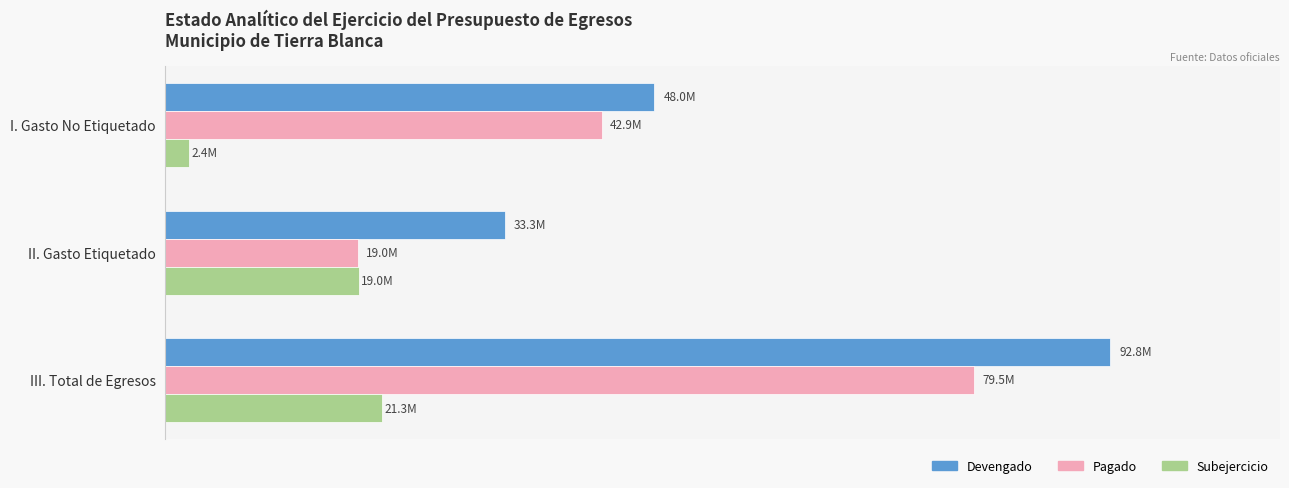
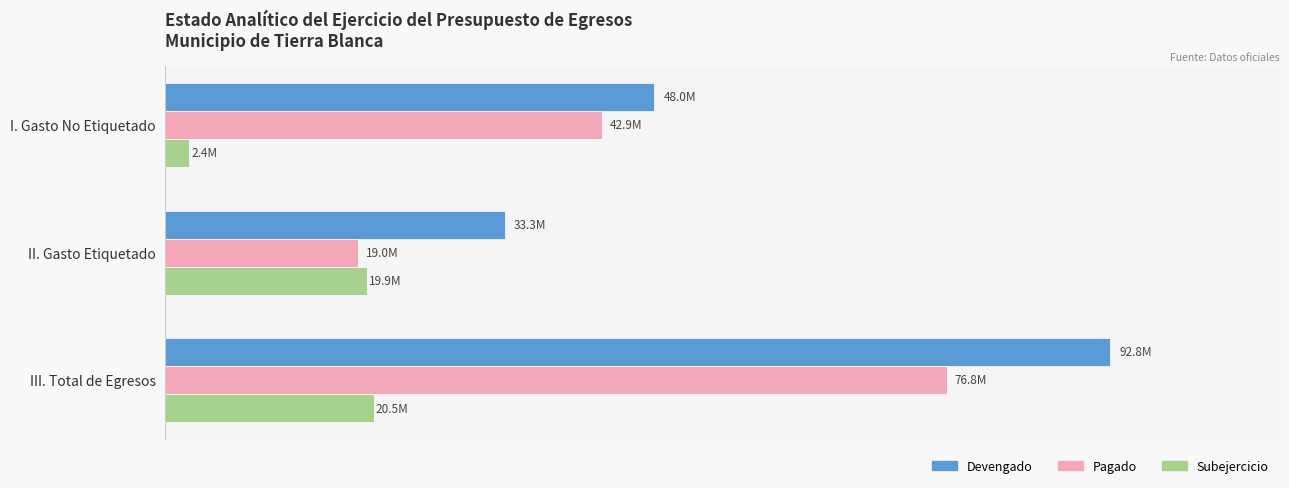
Subejercicio, II. Gasto Etiquetado: 19.0M -> 19.9M
Pagado, III. Total de Egresos: 79.5M -> 76.8M
Subejercicio, III. Total de Egresos: 21.3M -> 20.5M
